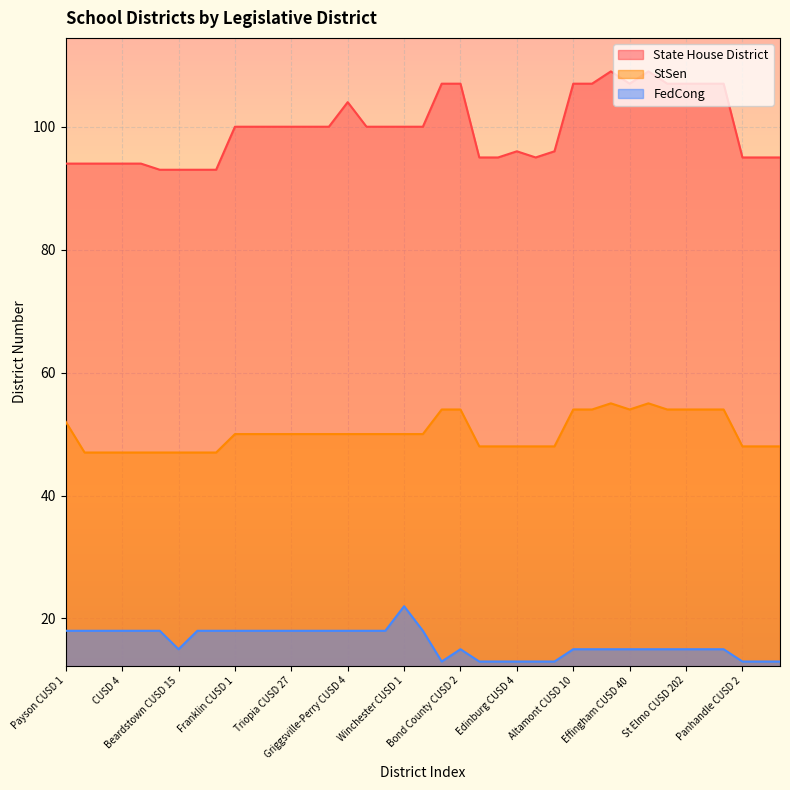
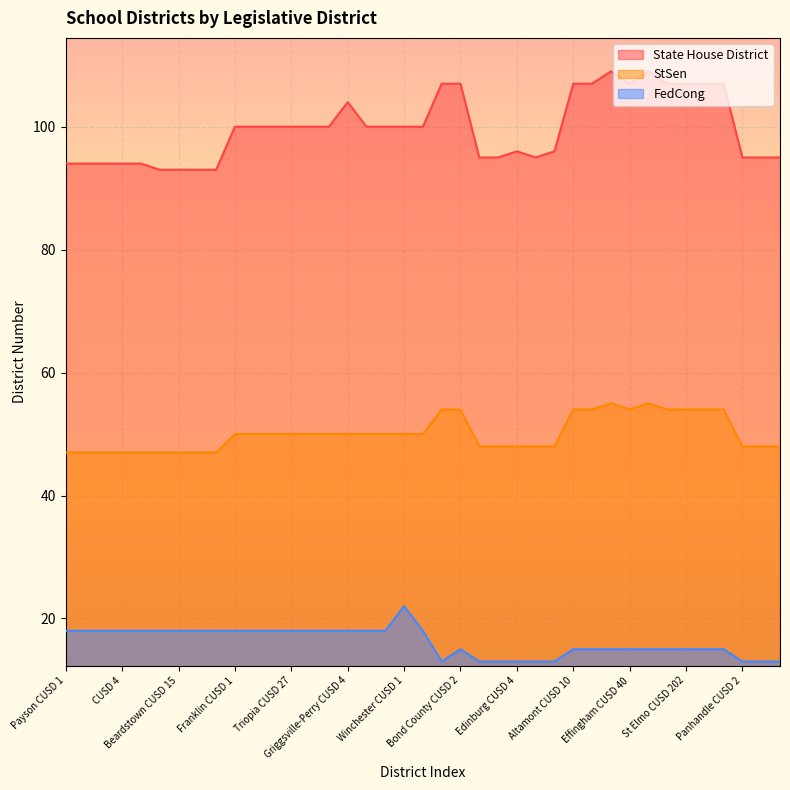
StSen, Payson CUSD 1: 52 -> 47
FedCong, Beardstown CUSD 15: 15 -> 18
